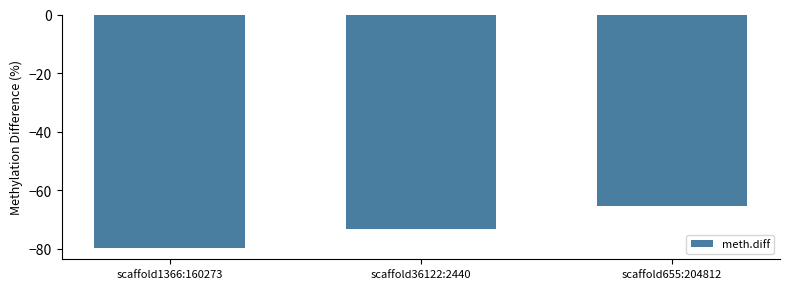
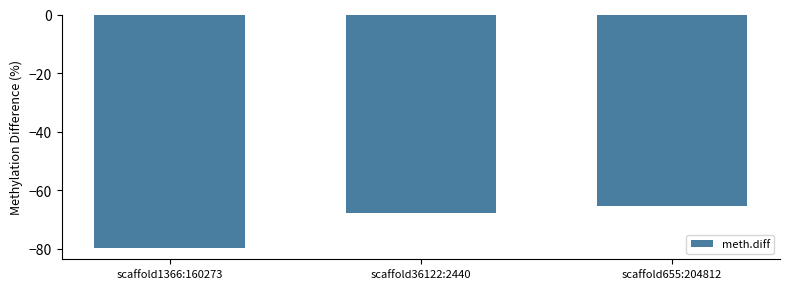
scaffold36122:2440: -73 -> -68
